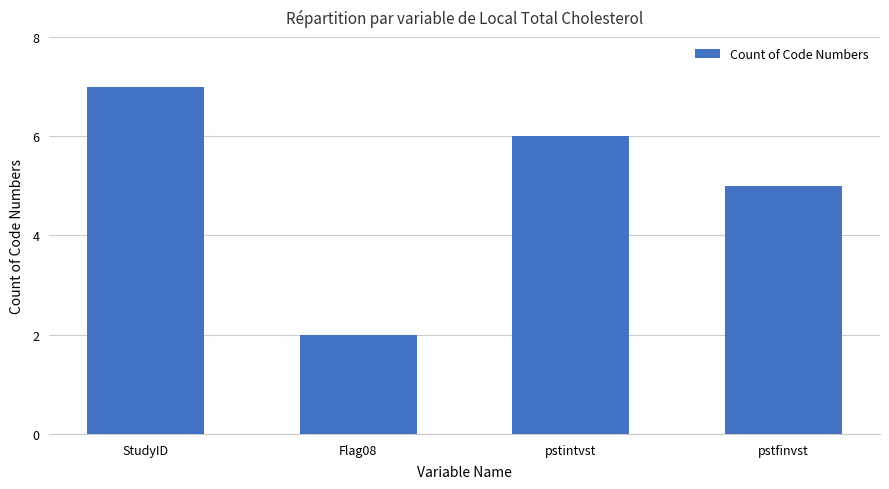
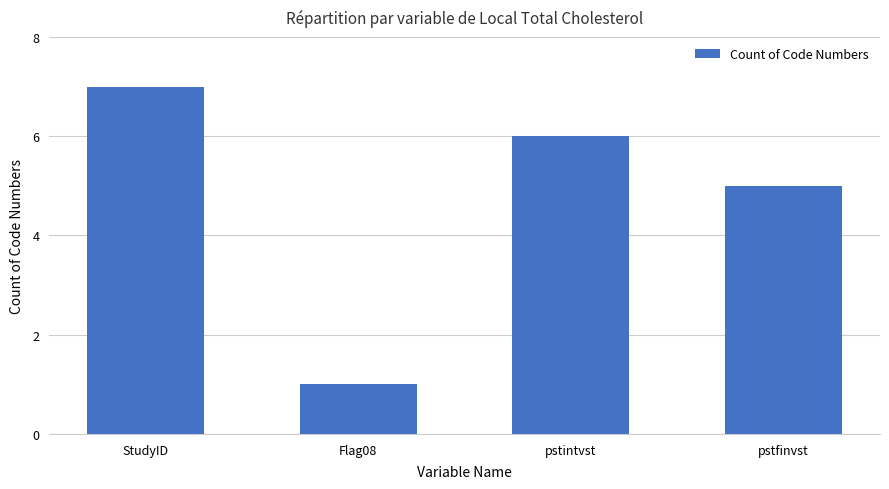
Flag08: 2 -> 1
